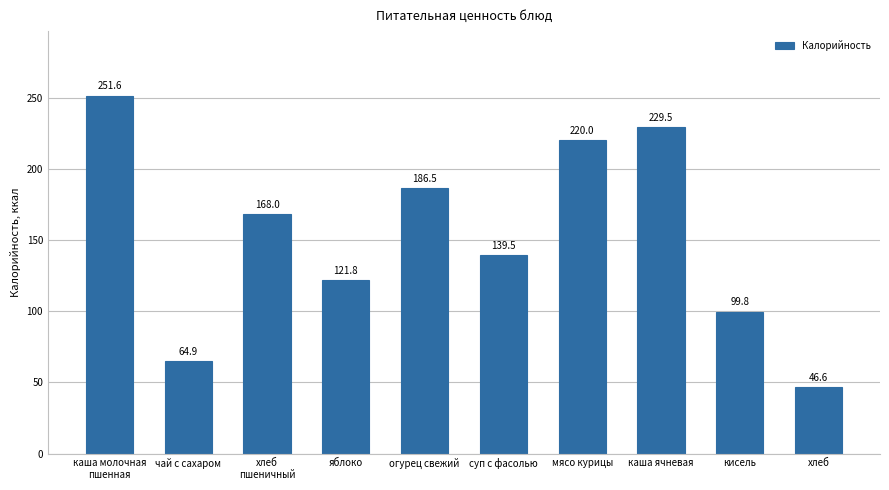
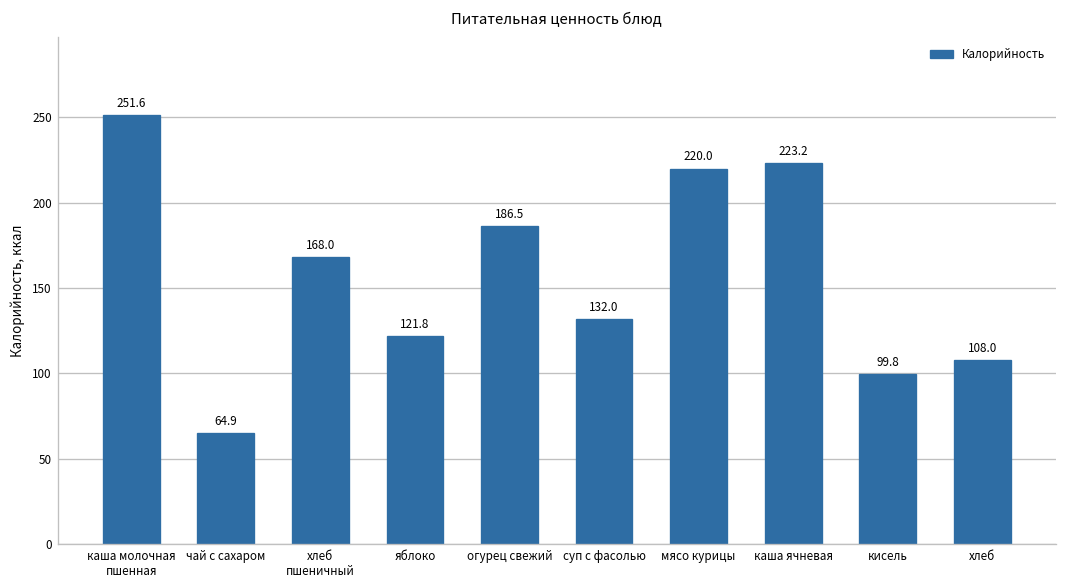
суп с фасолью: 139.5 -> 132.0
каша ячневая: 229.5 -> 223.2
хлеб: 46.6 -> 108.0
